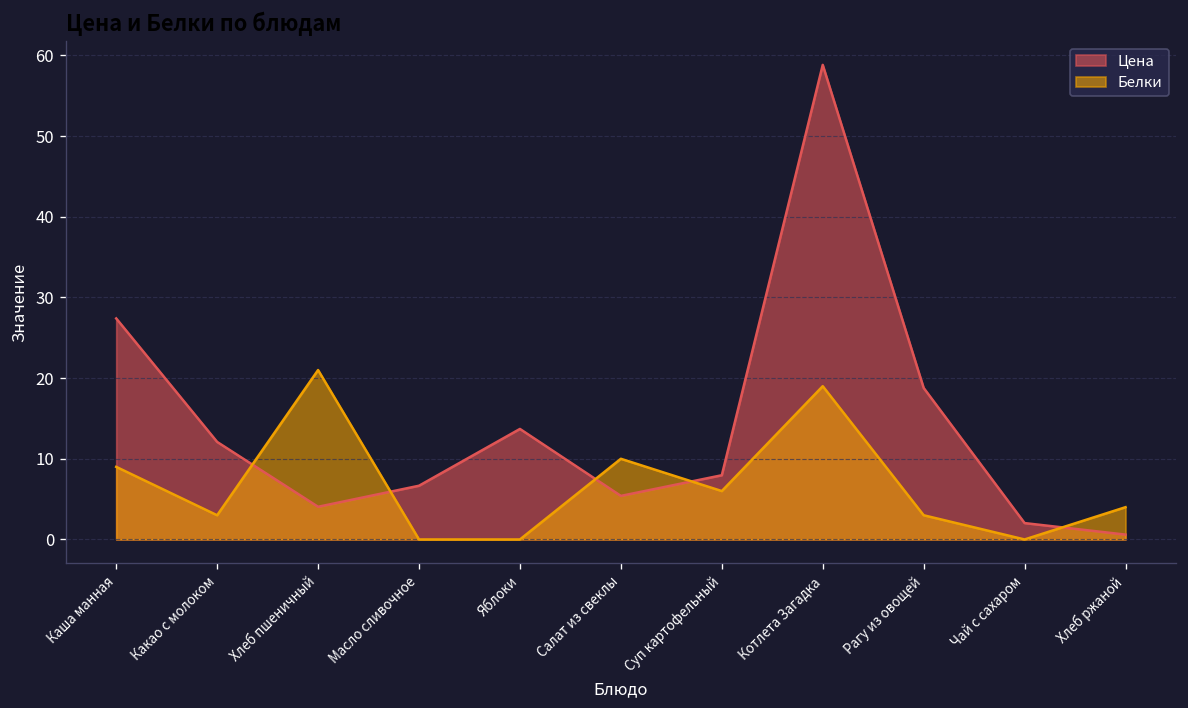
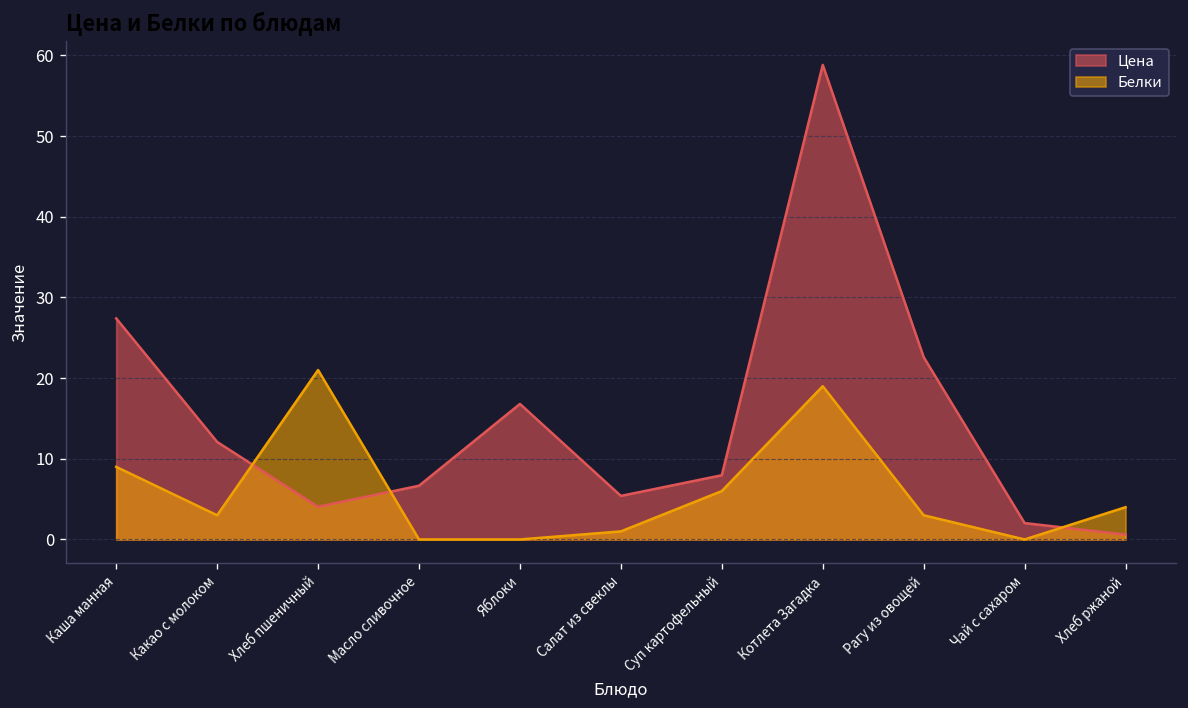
Цена, Яблоки: 14 -> 17
Белки, Салат из свеклы: 10 -> 1
Цена, Рагу из овощей: 19 -> 23
